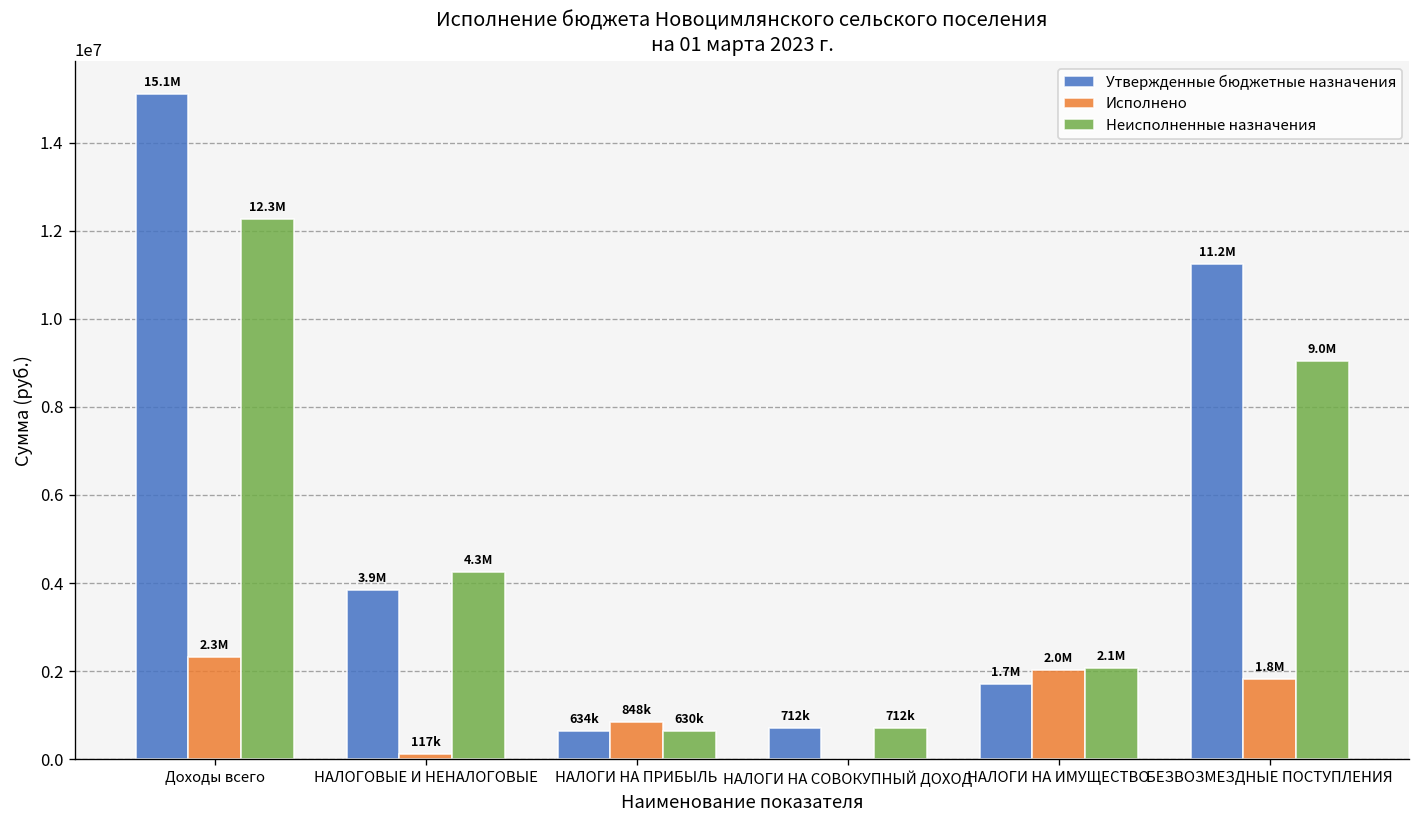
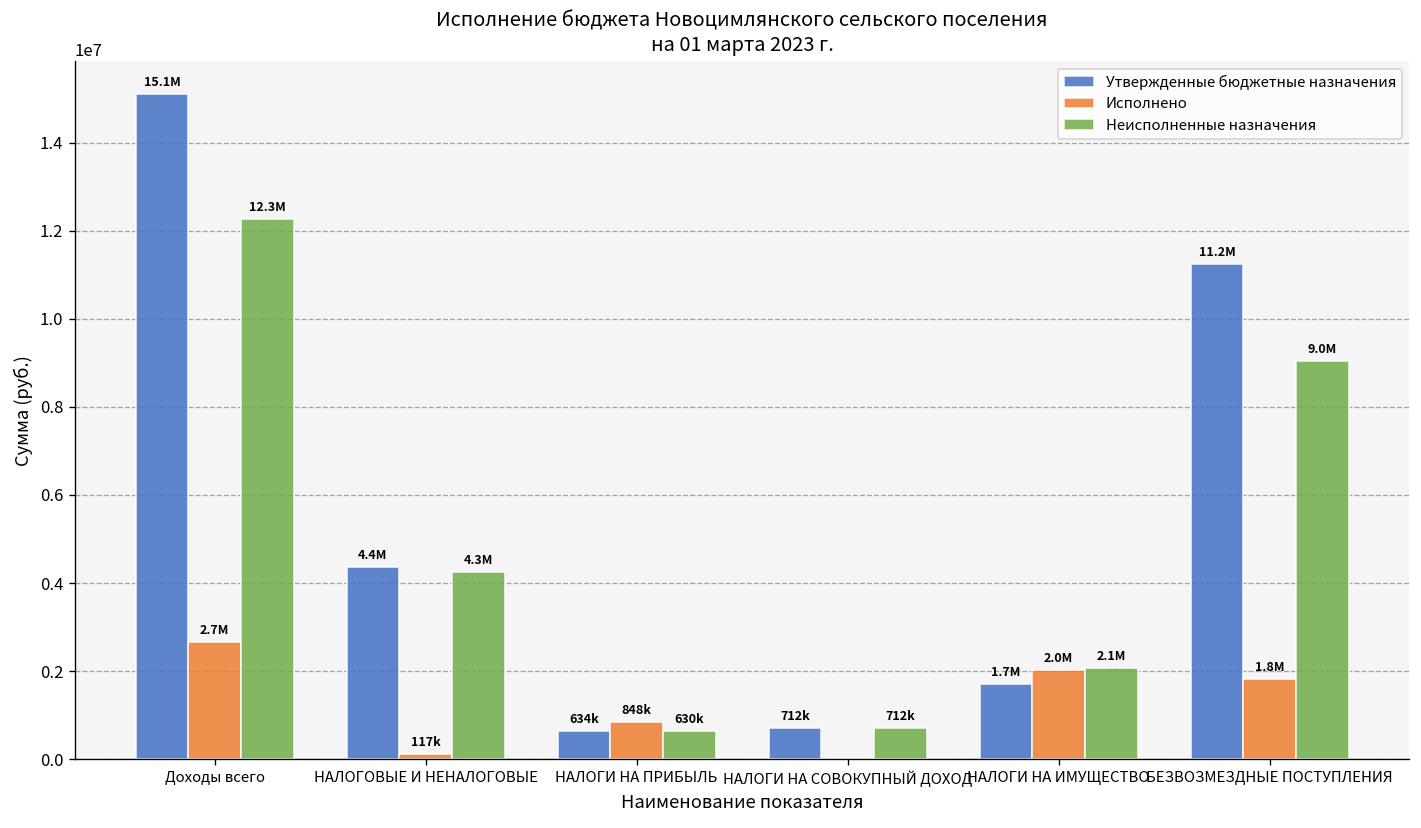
Исполнено, Доходы всего: 2.3M -> 2.7M
Утвержденные бюджетные назначения, НАЛОГОВЫЕ И НЕНАЛОГОВЫЕ: 3.9M -> 4.4M
